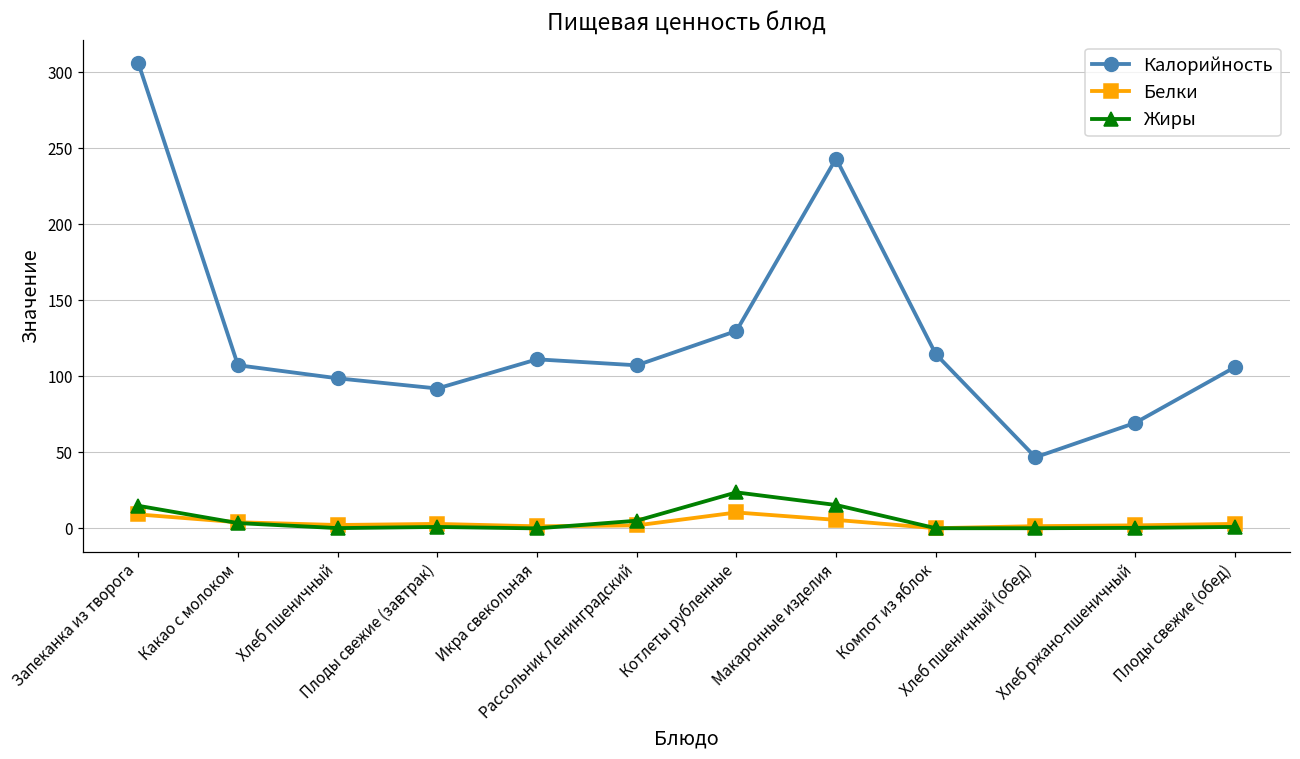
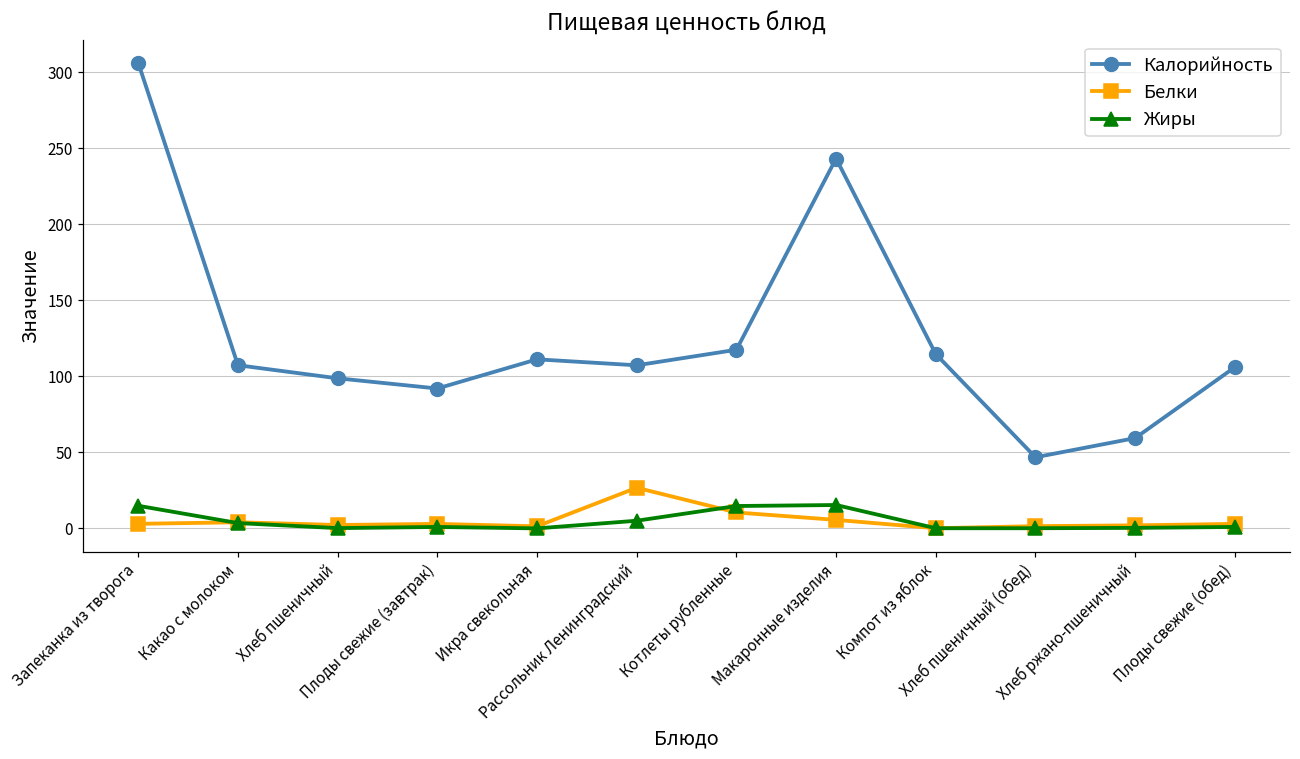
Белки, Запеканка из творога: 9 -> 3
Белки, Рассольник Ленинградский: 2 -> 27
Калорийность, Котлеты рубленные: 130 -> 117
Жиры, Котлеты рубленные: 24 -> 15
Калорийность, Хлеб ржано-пшеничный: 69 -> 59
